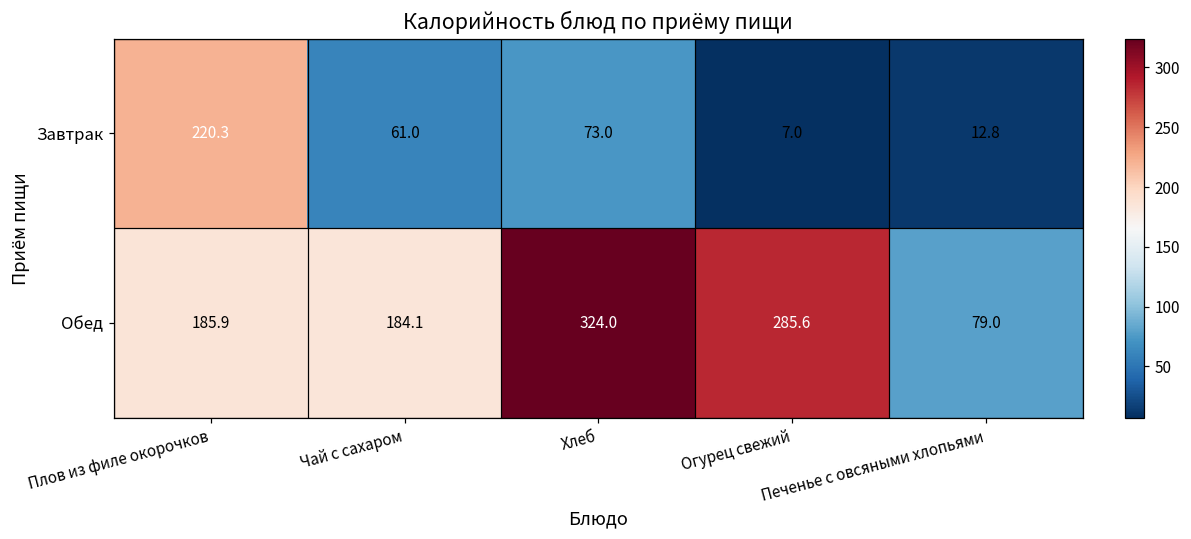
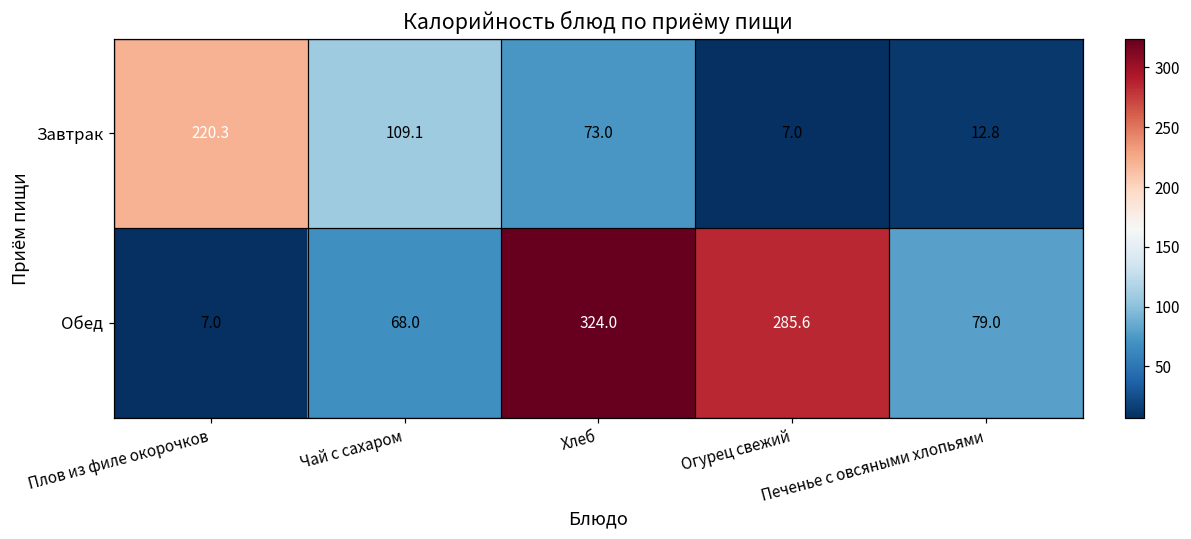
Завтрак, Чай с сахаром: 61.0 -> 109.1
Обед, Плов из филе окорочков: 185.9 -> 7.0
Обед, Чай с сахаром: 184.1 -> 68.0
